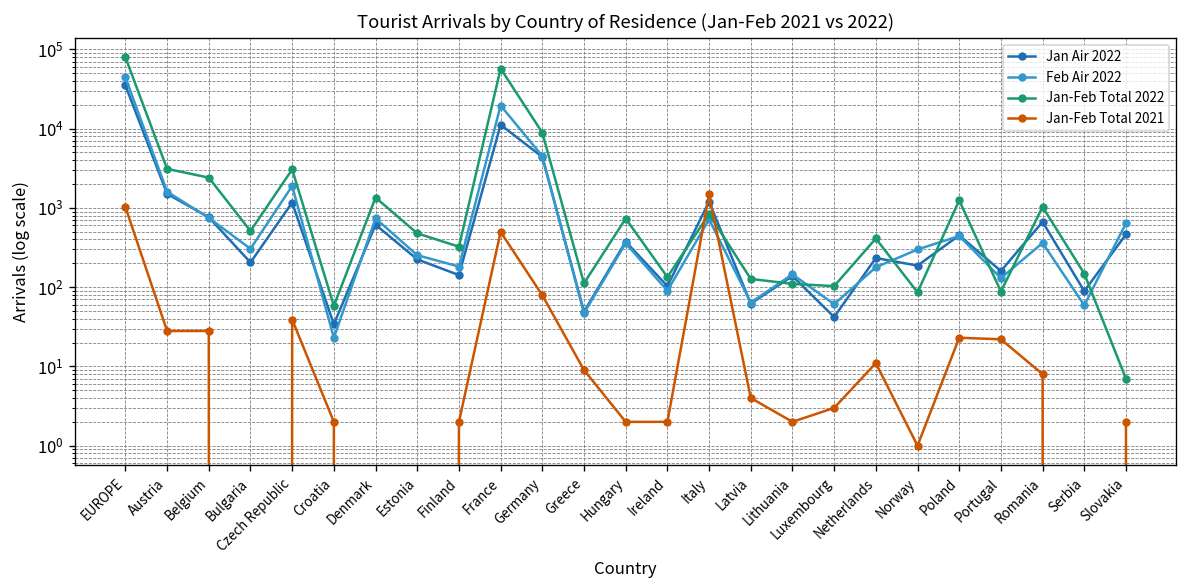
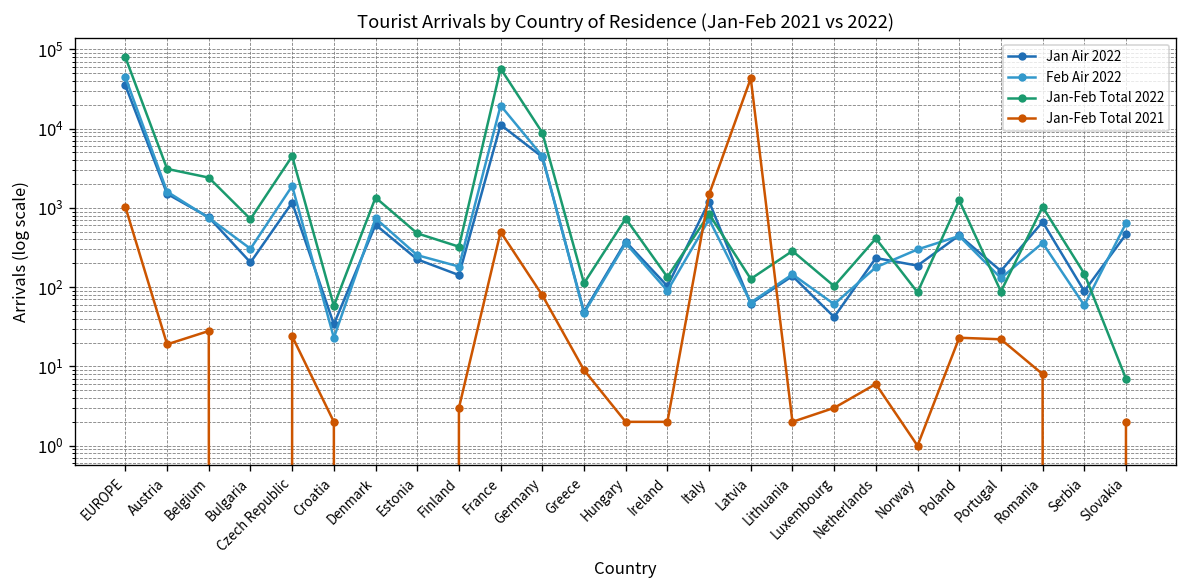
Jan-Feb Total 2021, Austria: 28 -> 19
Jan-Feb Total 2022, Bulgaria: 500 -> 700
Jan-Feb Total 2022, Czech Republic: 3000 -> 4000
Jan-Feb Total 2021, Czech Republic: 40 -> 24
Jan-Feb Total 2021, Finland: 2 -> 3
Jan-Feb Total 2021, Latvia: 4 -> 40000
Jan-Feb Total 2022, Lithuania: 110 -> 290
Jan-Feb Total 2021, Netherlands: 11 -> 6
